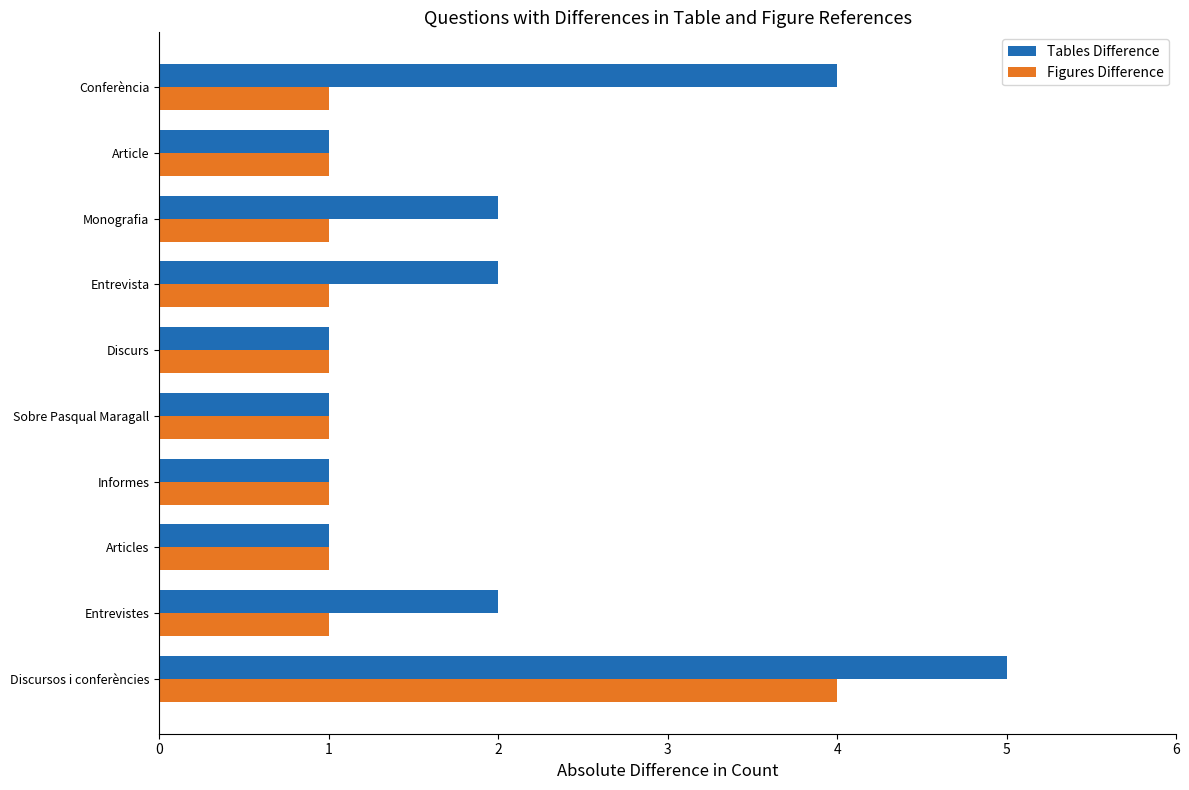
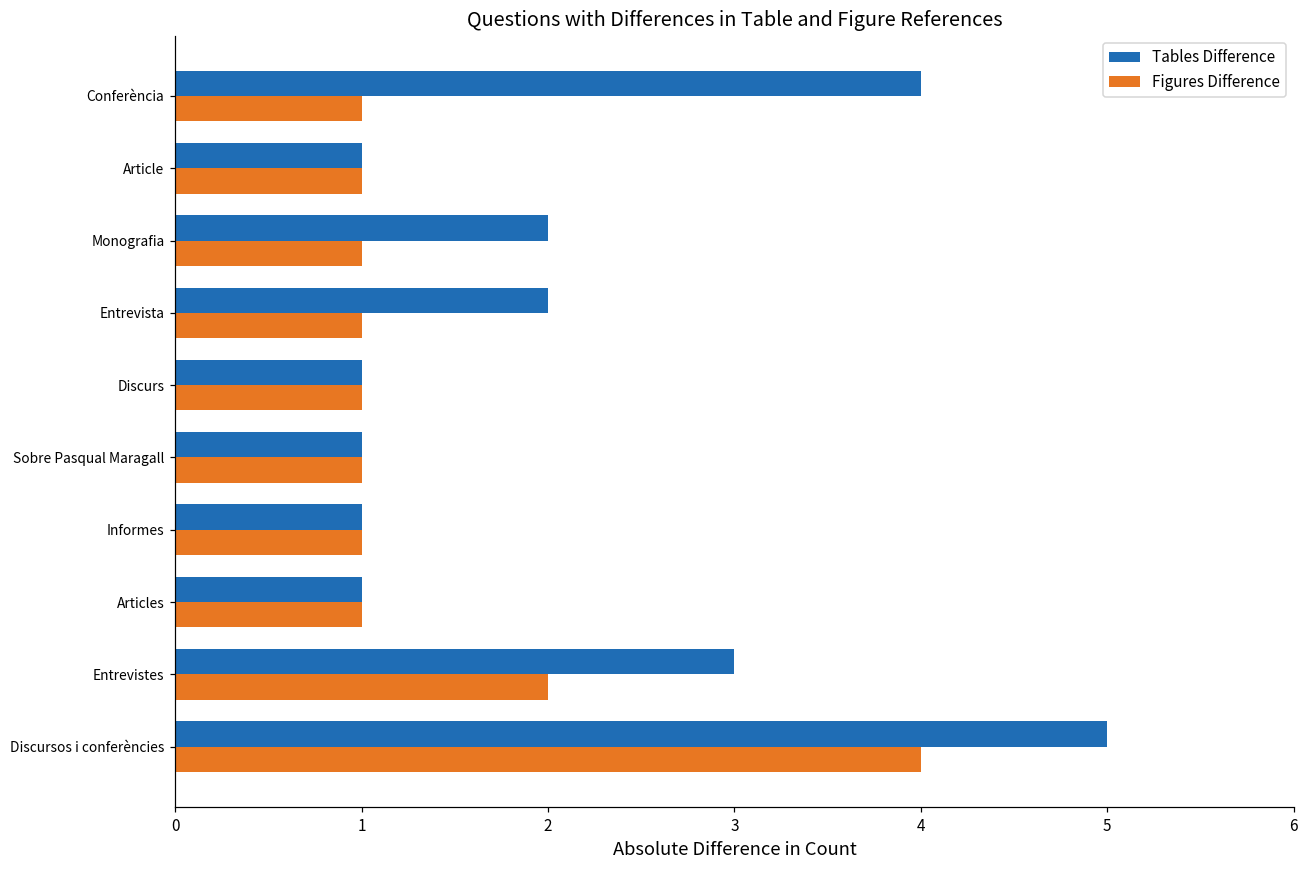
Tables Difference, Entrevistes: 2 -> 3
Figures Difference, Entrevistes: 1 -> 2
